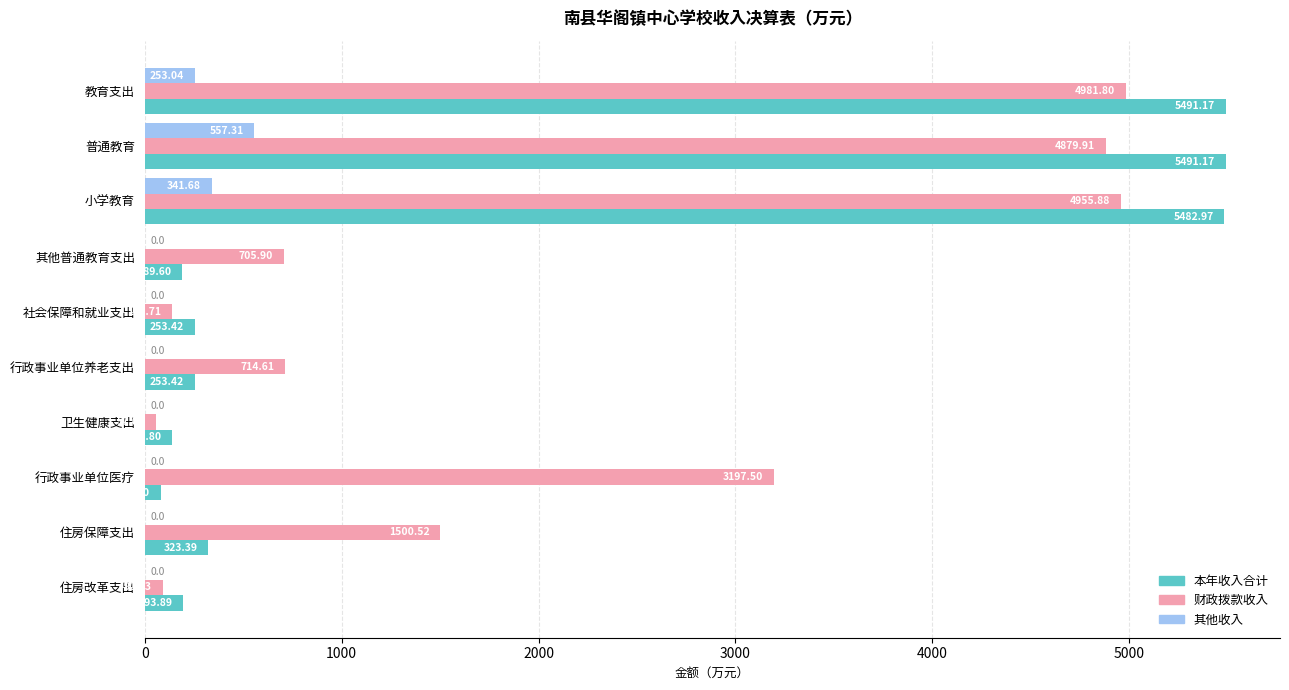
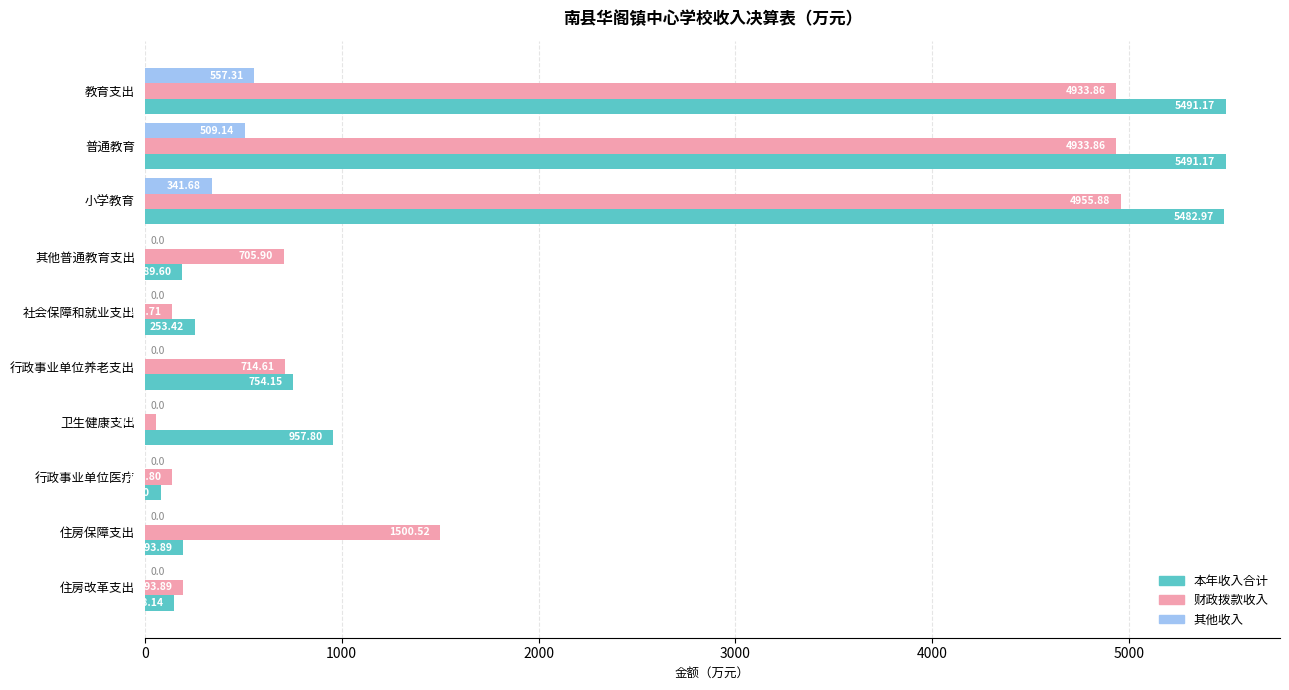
其他收入, 教育支出: 253.04 -> 557.31
财政拨款收入, 教育支出: 4981.80 -> 4933.86
其他收入, 普通教育: 557.31 -> 509.14
财政拨款收入, 普通教育: 4879.91 -> 4933.86
本年收入合计, 行政事业单位养老支出: 253.42 -> 754.15
本年收入合计, 卫生健康支出: 140 -> 960
财政拨款收入, 行政事业单位医疗: 3200 -> 140
本年收入合计, 住房保障支出: 323.39 -> 193.89
财政拨款收入, 住房改革支出: 90 -> 190
本年收入合计, 住房改革支出: 190 -> 150
